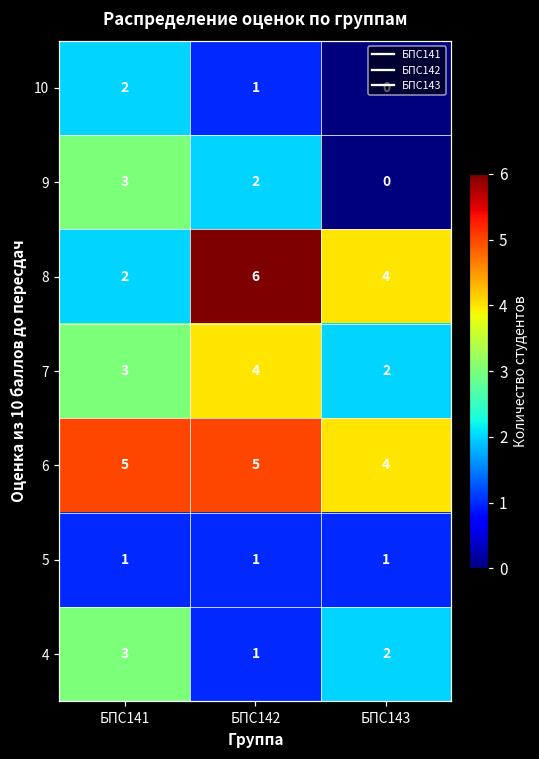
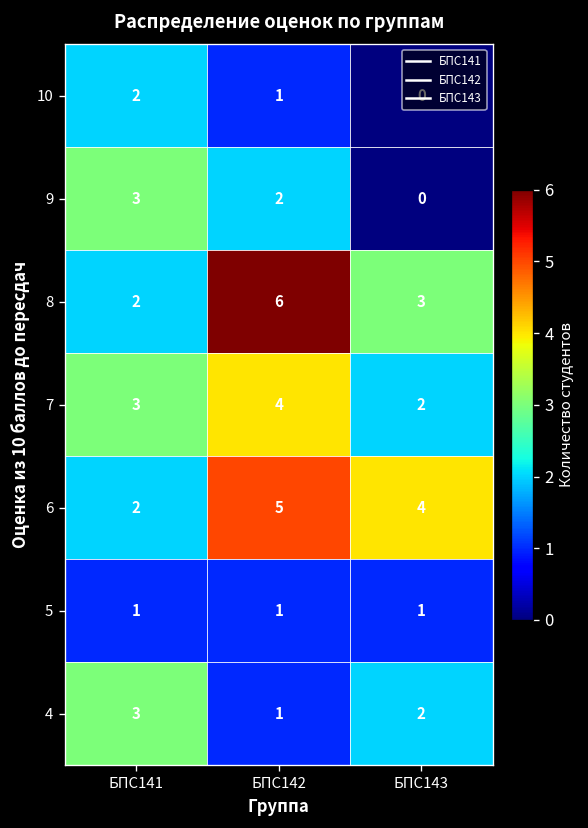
8, БПС143: 4 -> 3
6, БПС141: 5 -> 2
